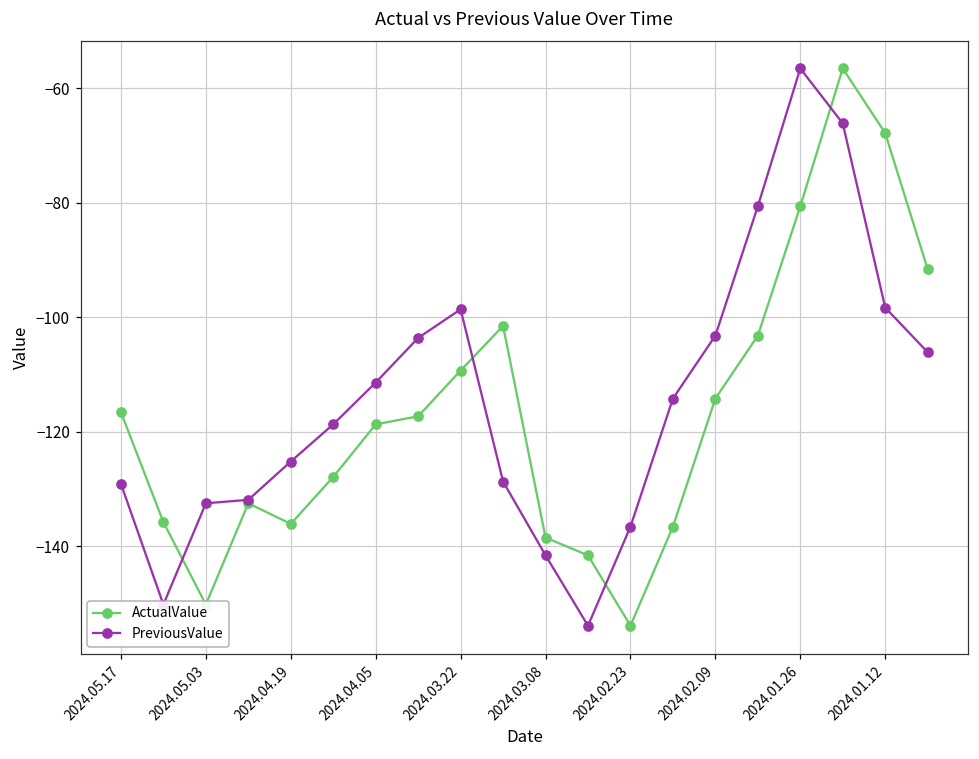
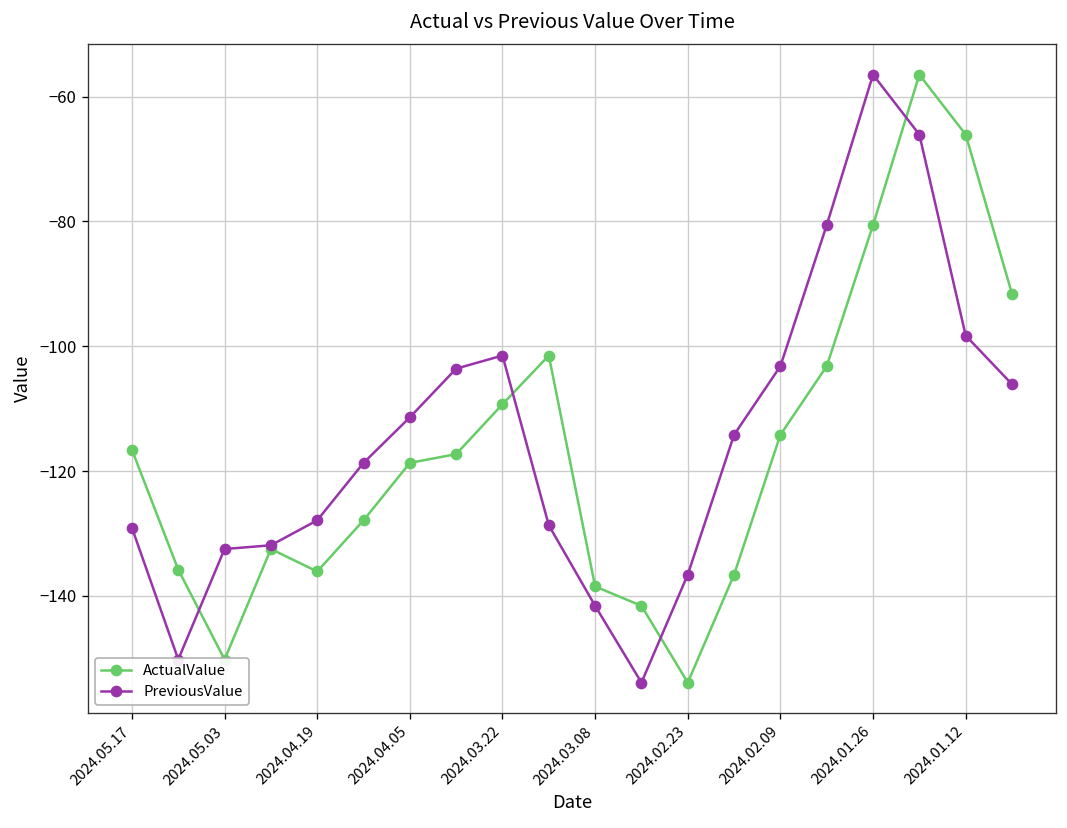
PreviousValue, 2024.04.19: -125 -> -128
PreviousValue, 2024.03.22: -99 -> -102
ActualValue, 2024.01.12: -68 -> -66
